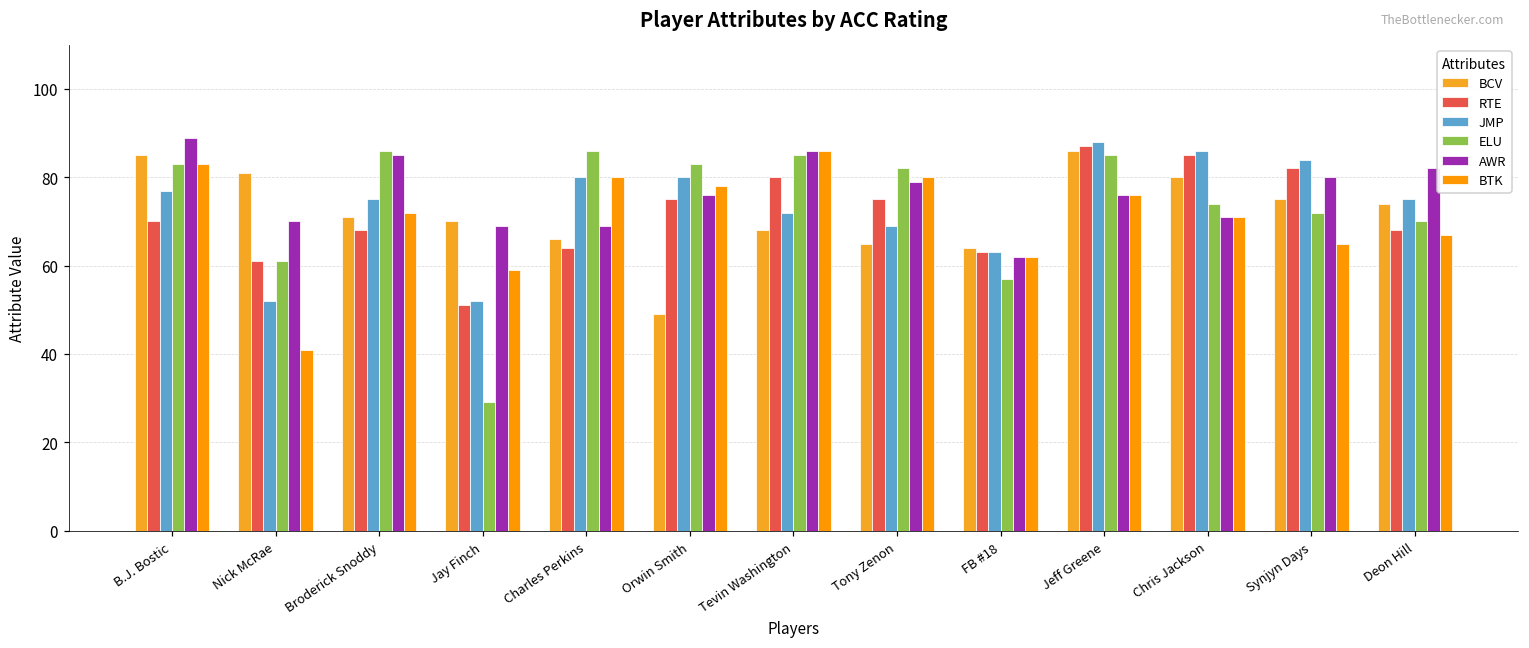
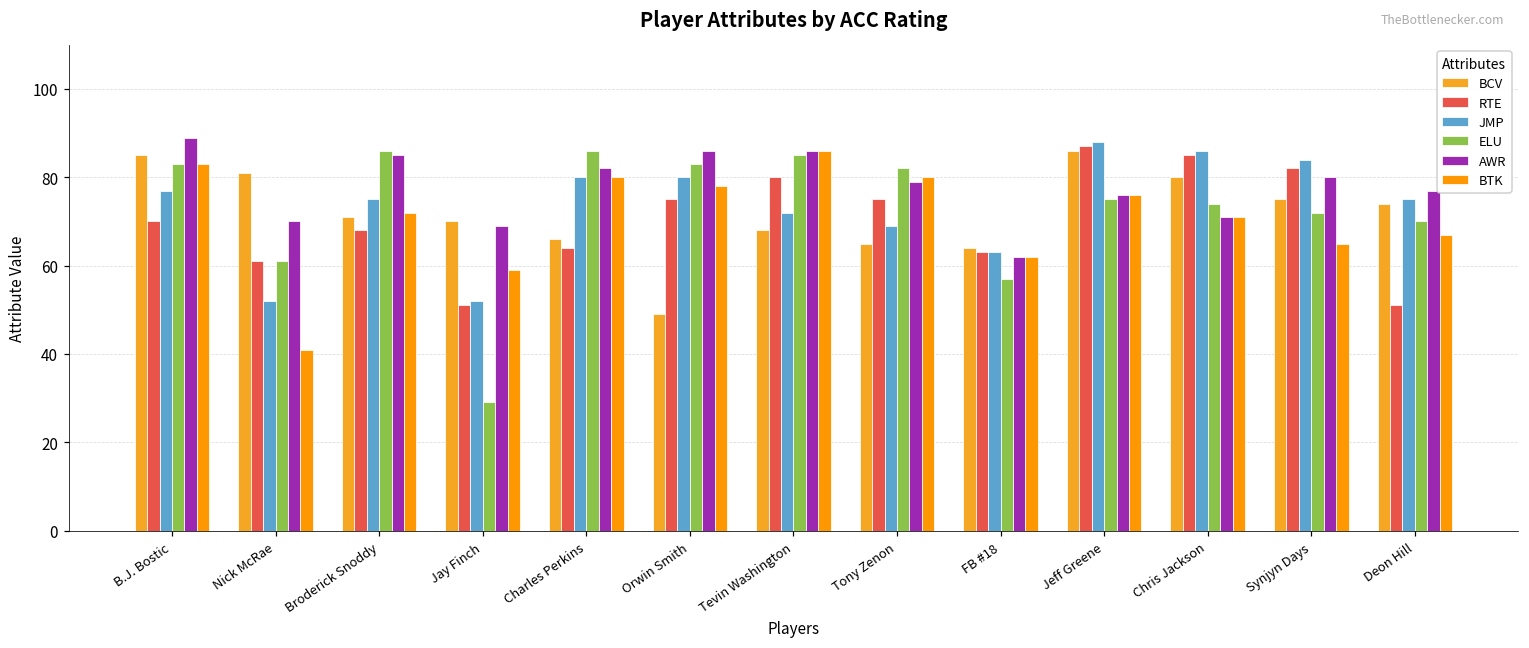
AWR, Charles Perkins: 69 -> 82
AWR, Orwin Smith: 76 -> 86
ELU, Jeff Greene: 85 -> 75
RTE, Deon Hill: 68 -> 51
AWR, Deon Hill: 82 -> 77
